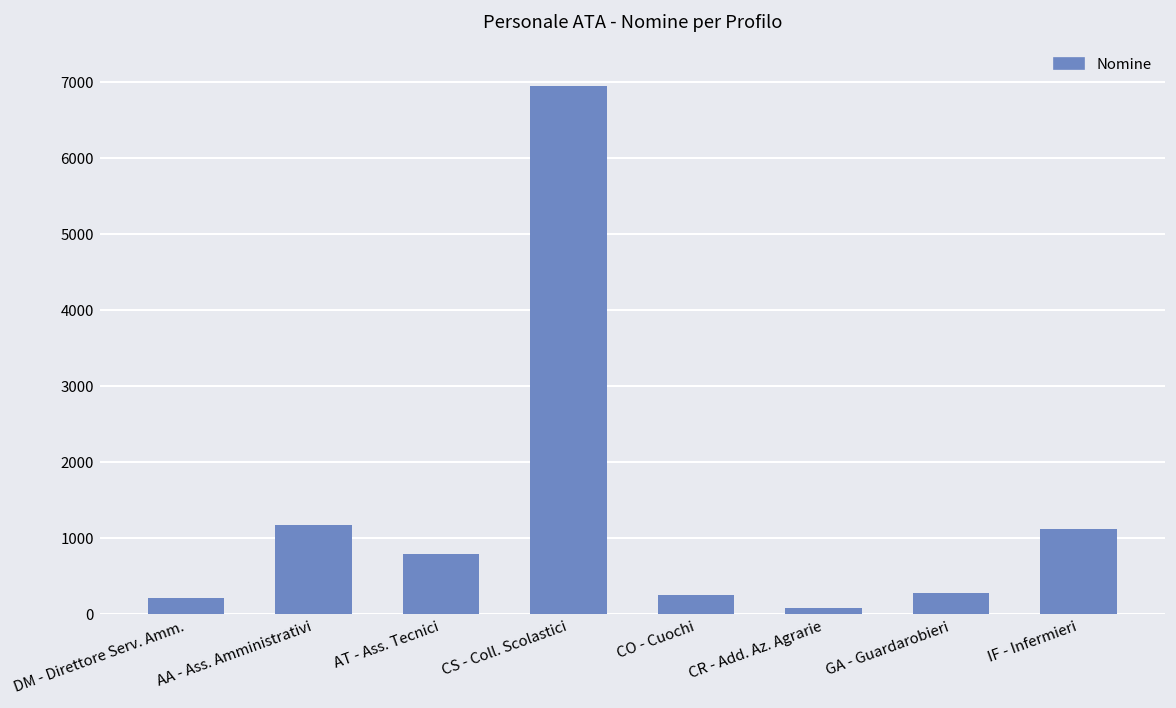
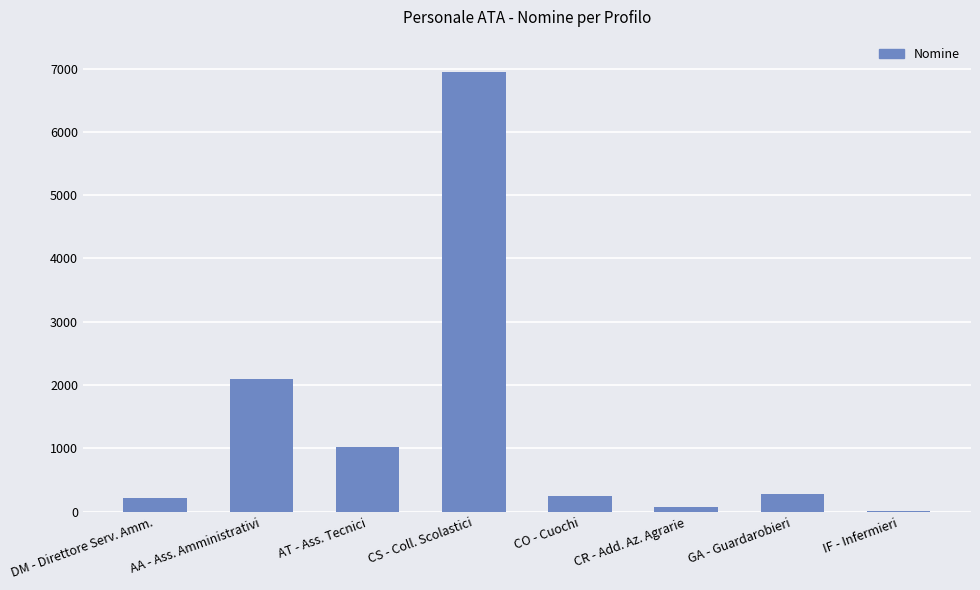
AA - Ass. Amministrativi: 1200 -> 2100
AT - Ass. Tecnici: 800 -> 1000
IF - Infermieri: 1100 -> 0
